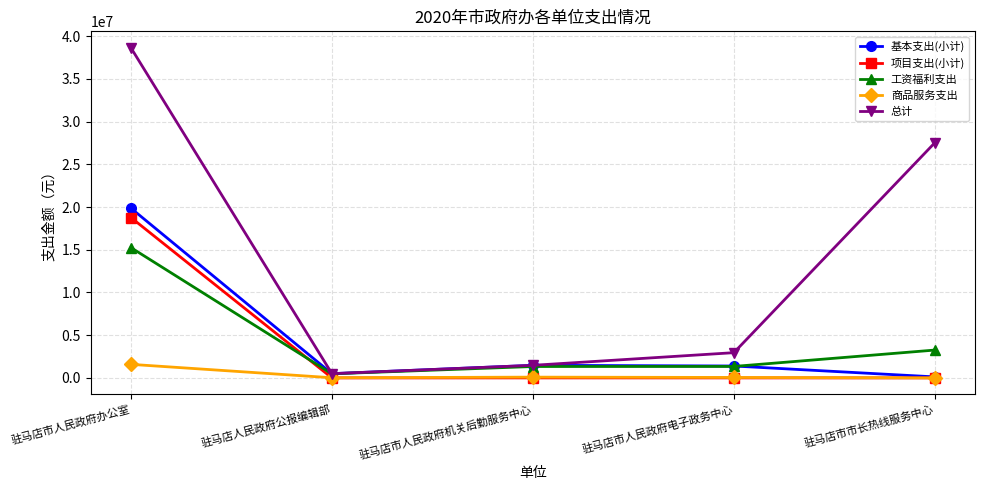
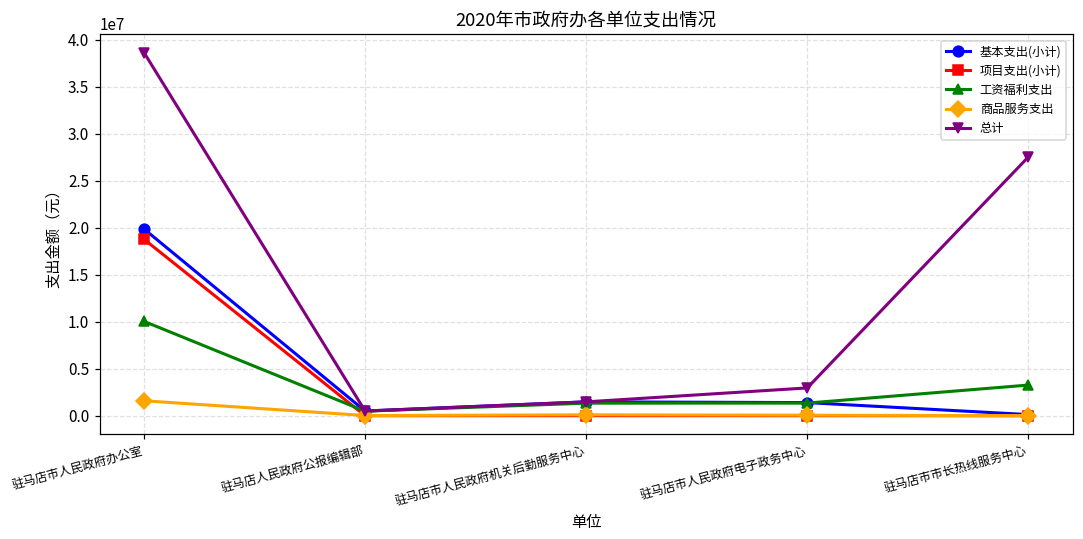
工资福利支出, 驻马店市人民政府办公室: 15000000 -> 10000000
